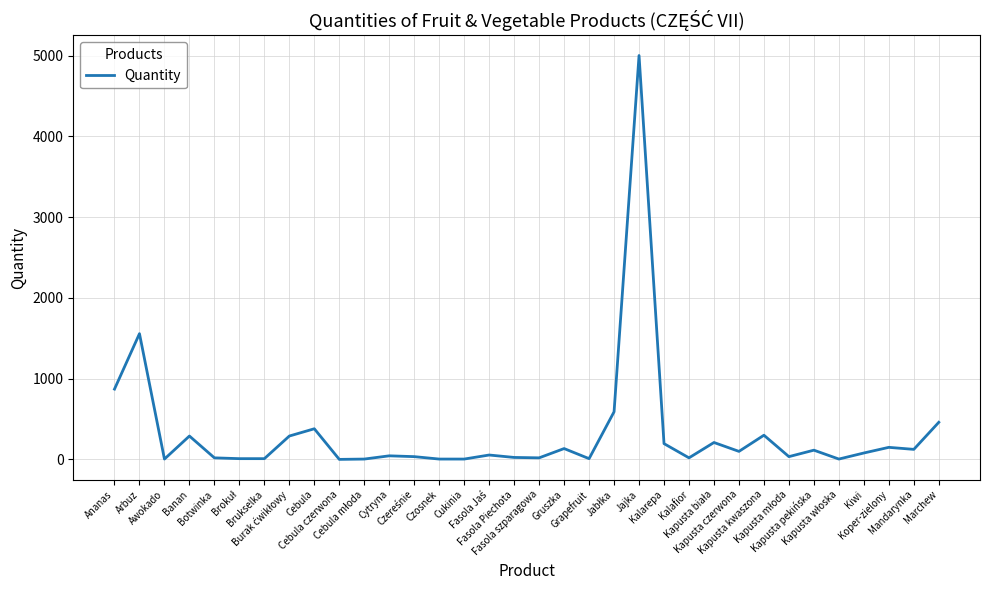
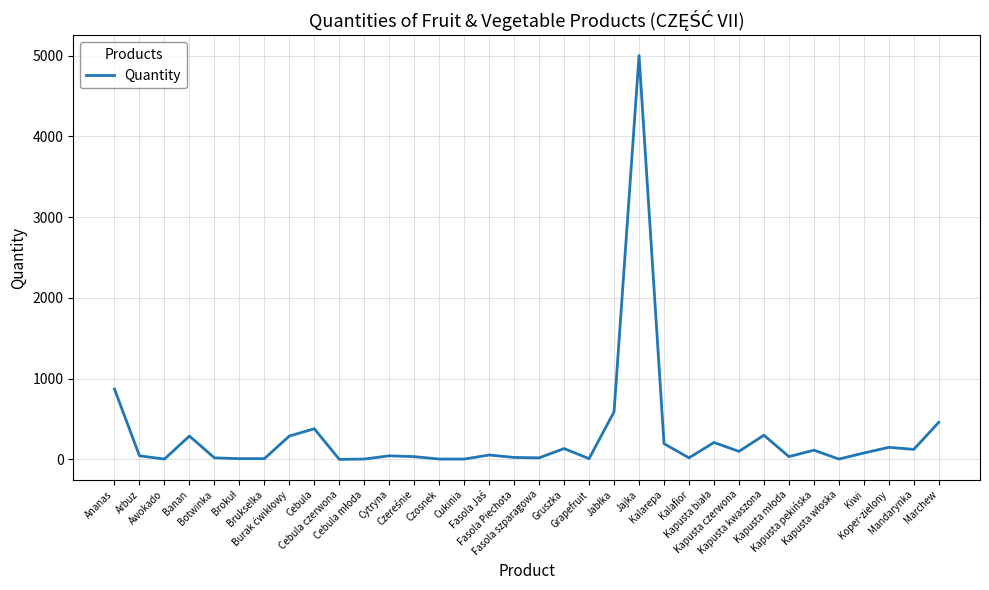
Arbuz: 1600 -> 0
